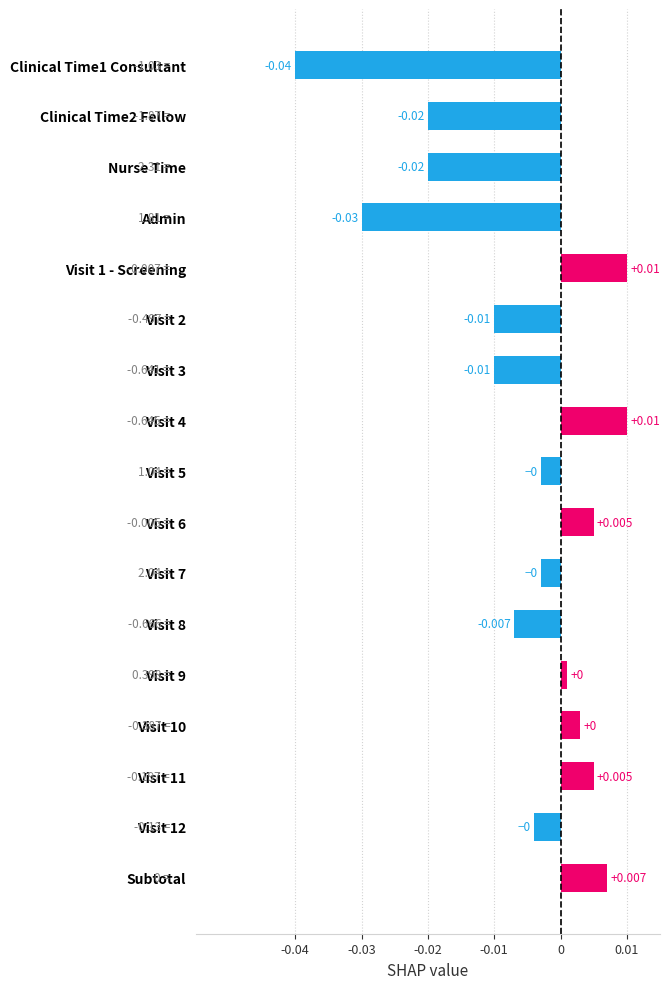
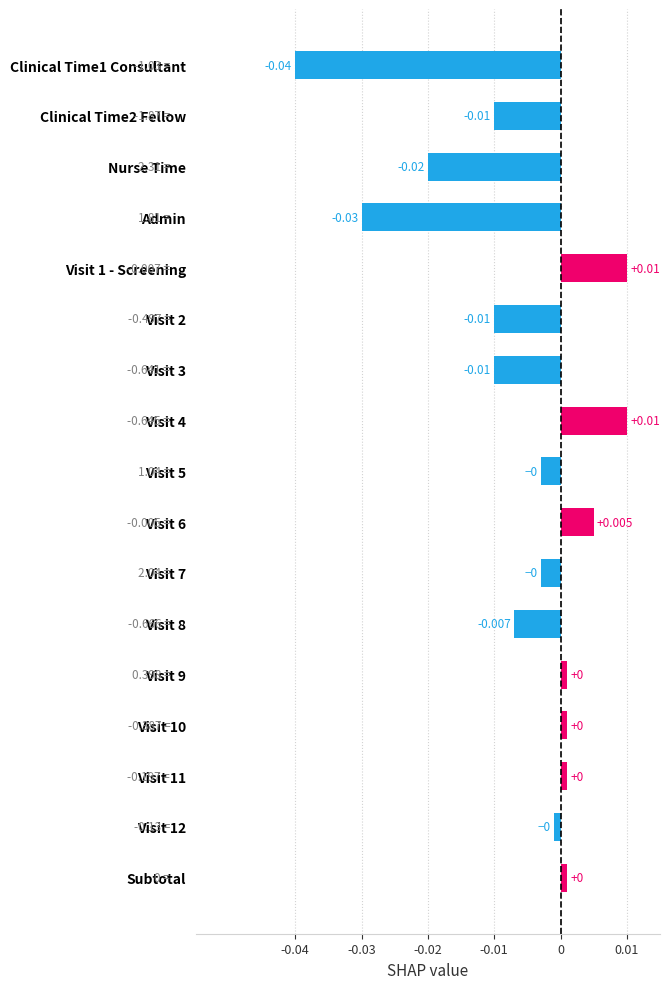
Clinical Time2 Fellow: -0.02 -> -0.01
Visit 10: 0.003 -> 0.001
Visit 11: +0.005 -> +0
Visit 12: -0.004 -> -0.001
Subtotal: +0.007 -> +0
